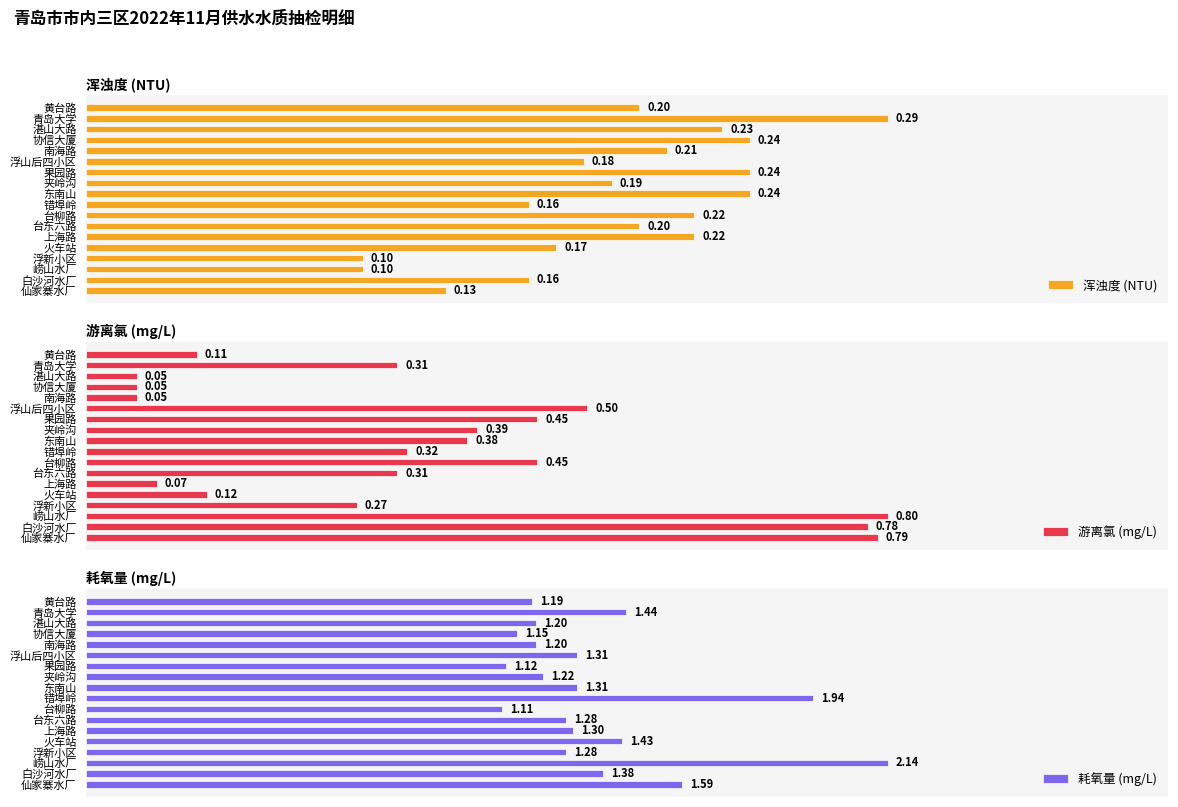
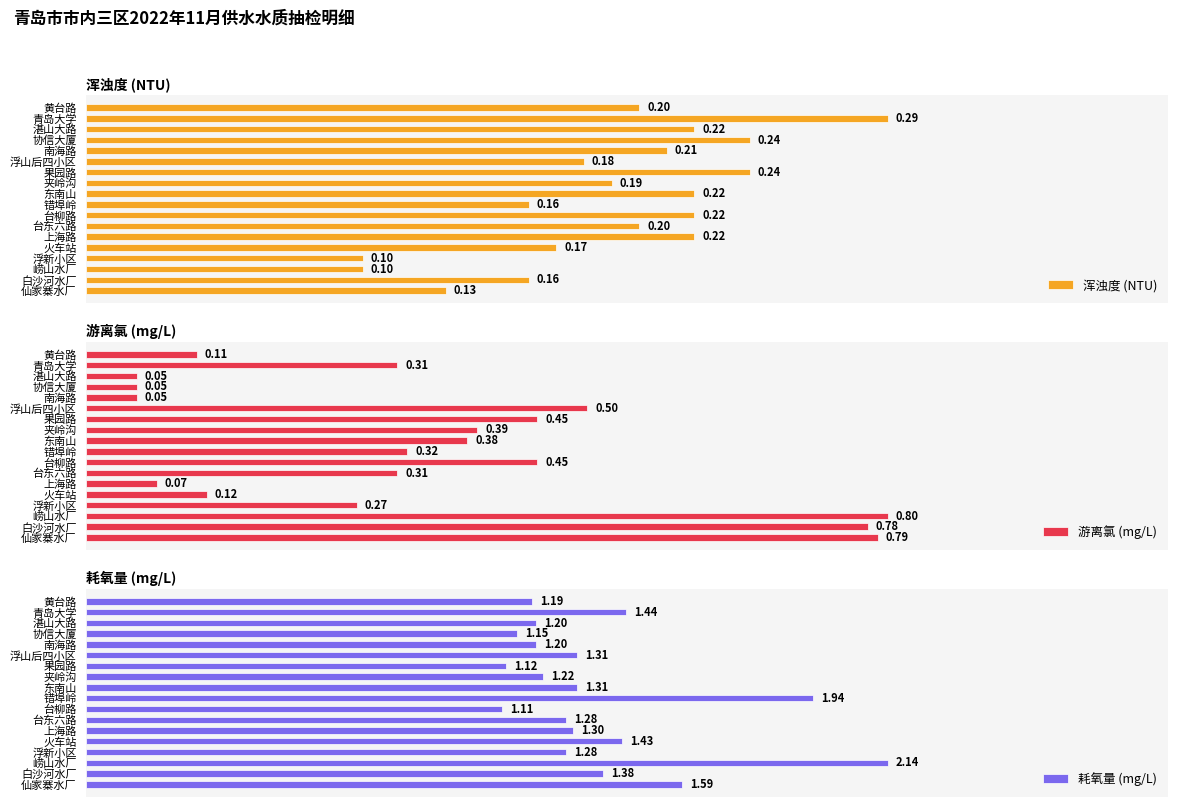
浑浊度 (NTU), 湛山大路: 0.23 -> 0.22
浑浊度 (NTU), 东南山: 0.24 -> 0.22
